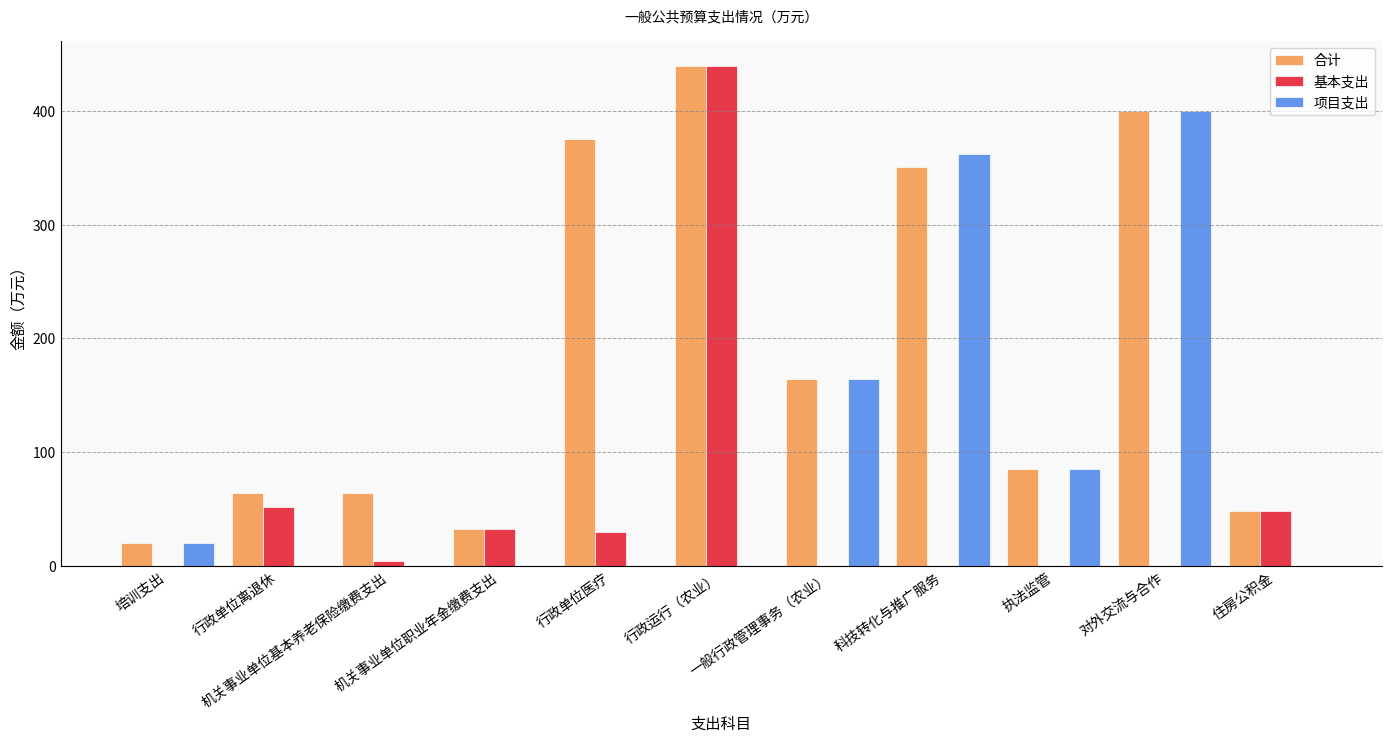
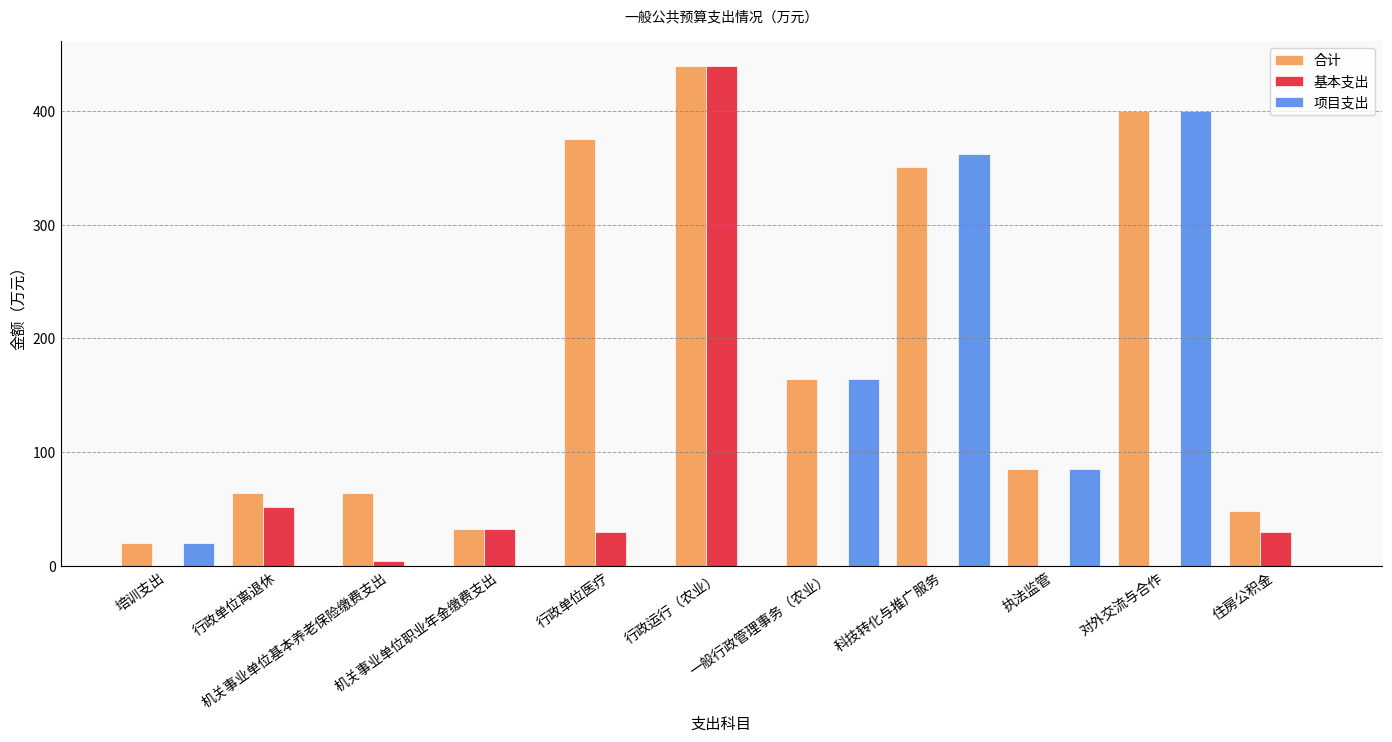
基本支出, 住房公积金: 48 -> 30
